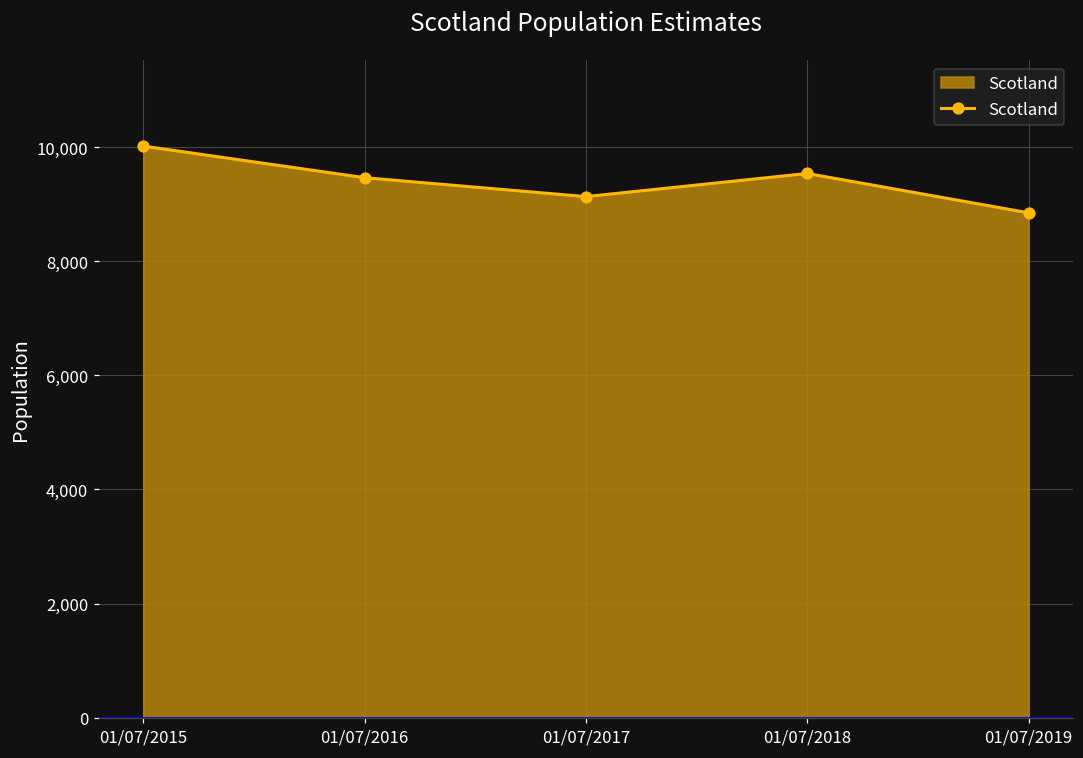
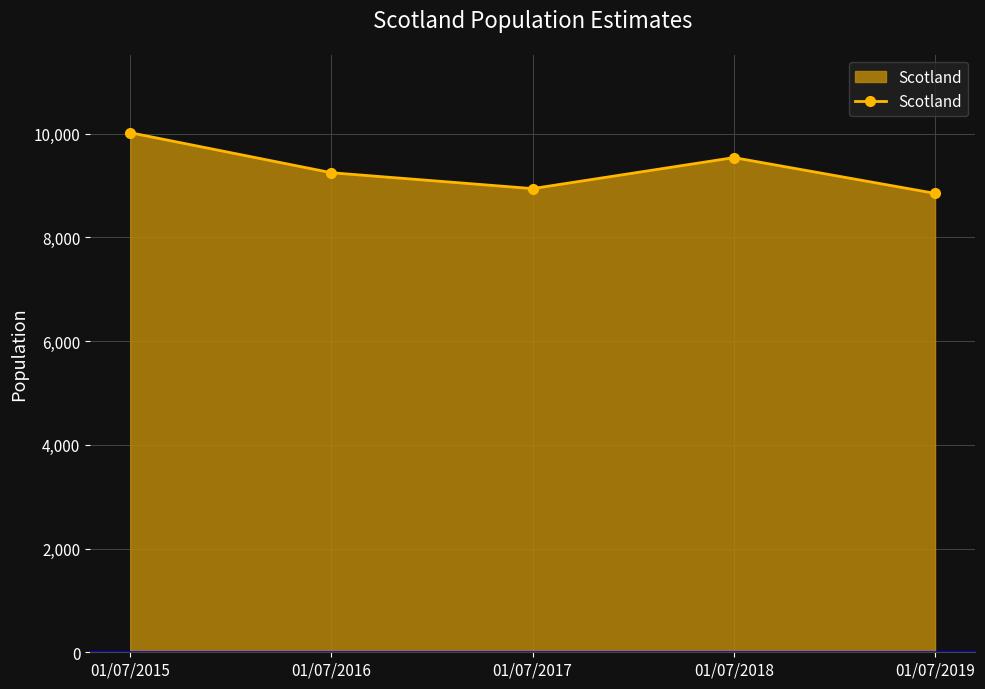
01/07/2016: 9,500 -> 9,200
01/07/2017: 9,100 -> 8,900
